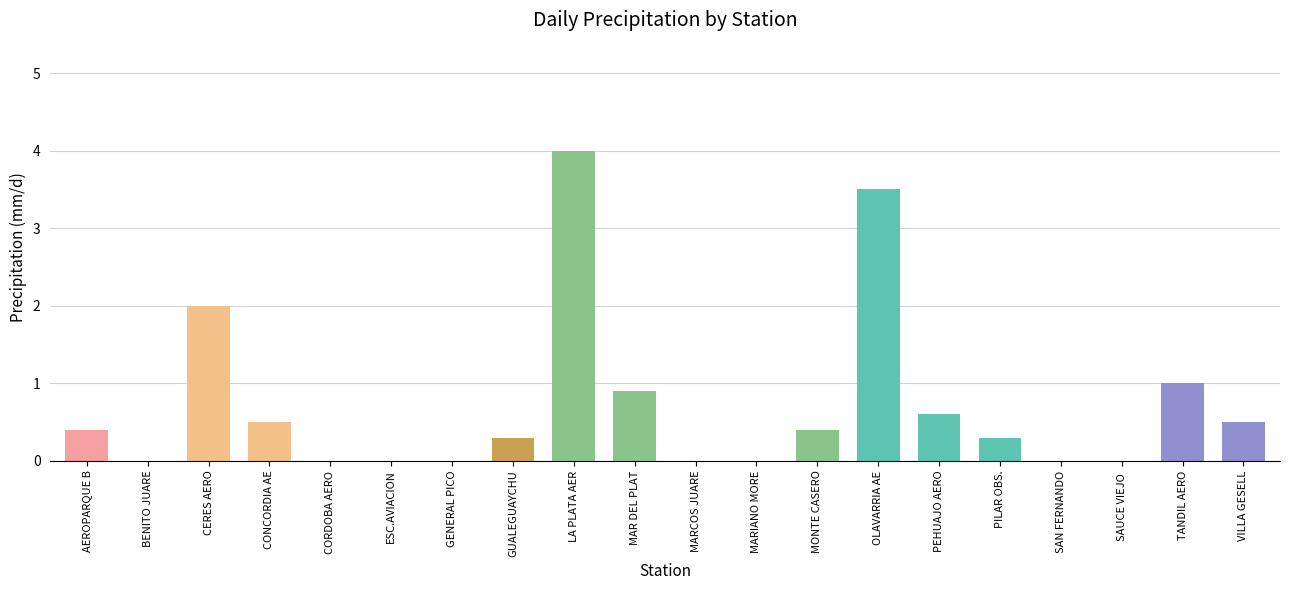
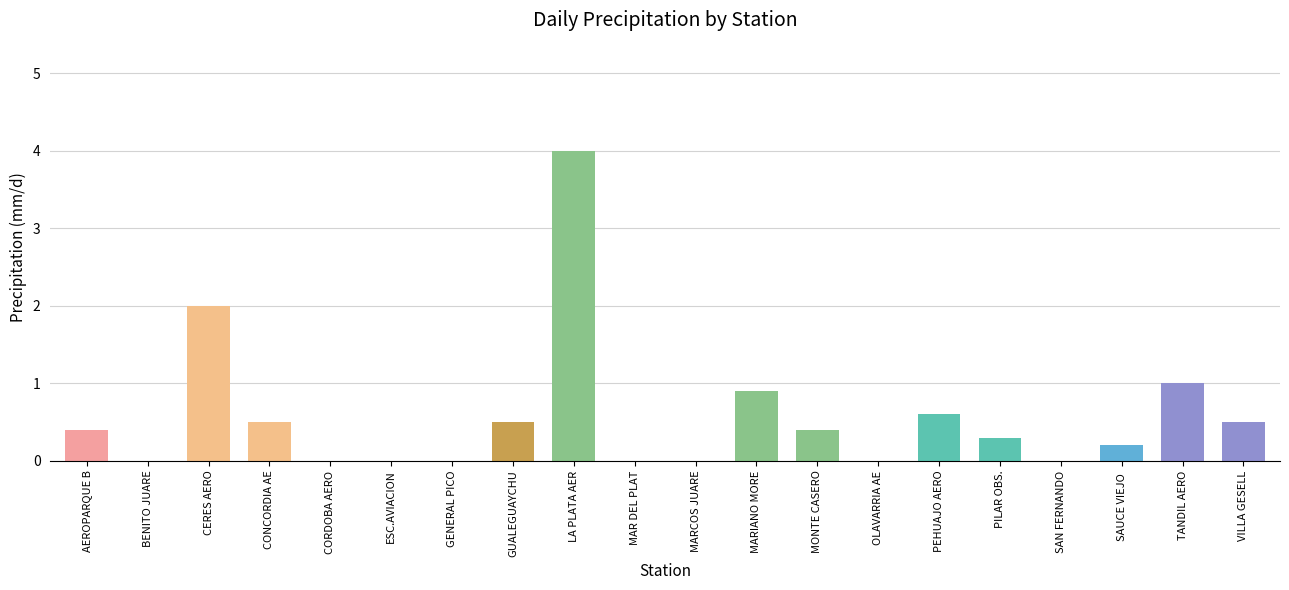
GUALEGUAYCHU: 0.3 -> 0.5
MAR DEL PLAT: 0.9 -> 0.0
MARIANO MORE: 0.0 -> 0.9
OLAVARRIA AE: 3.5 -> 0.0
SAUCE VIEJO: 0.0 -> 0.2
